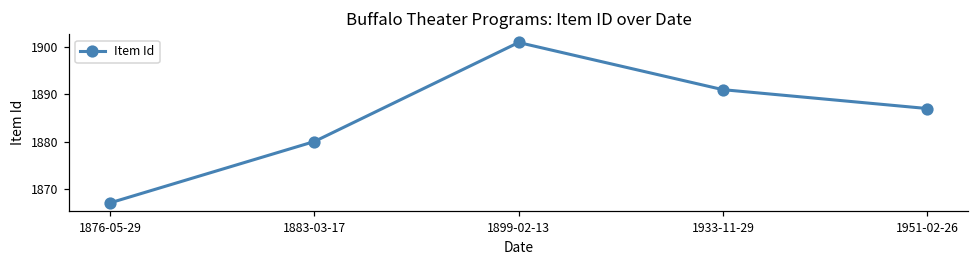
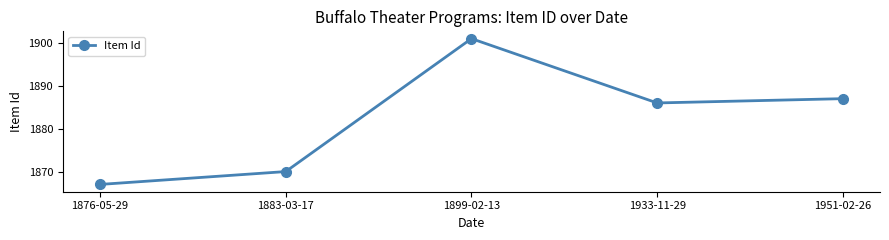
1883-03-17: 1880 -> 1870
1933-11-29: 1891 -> 1886
